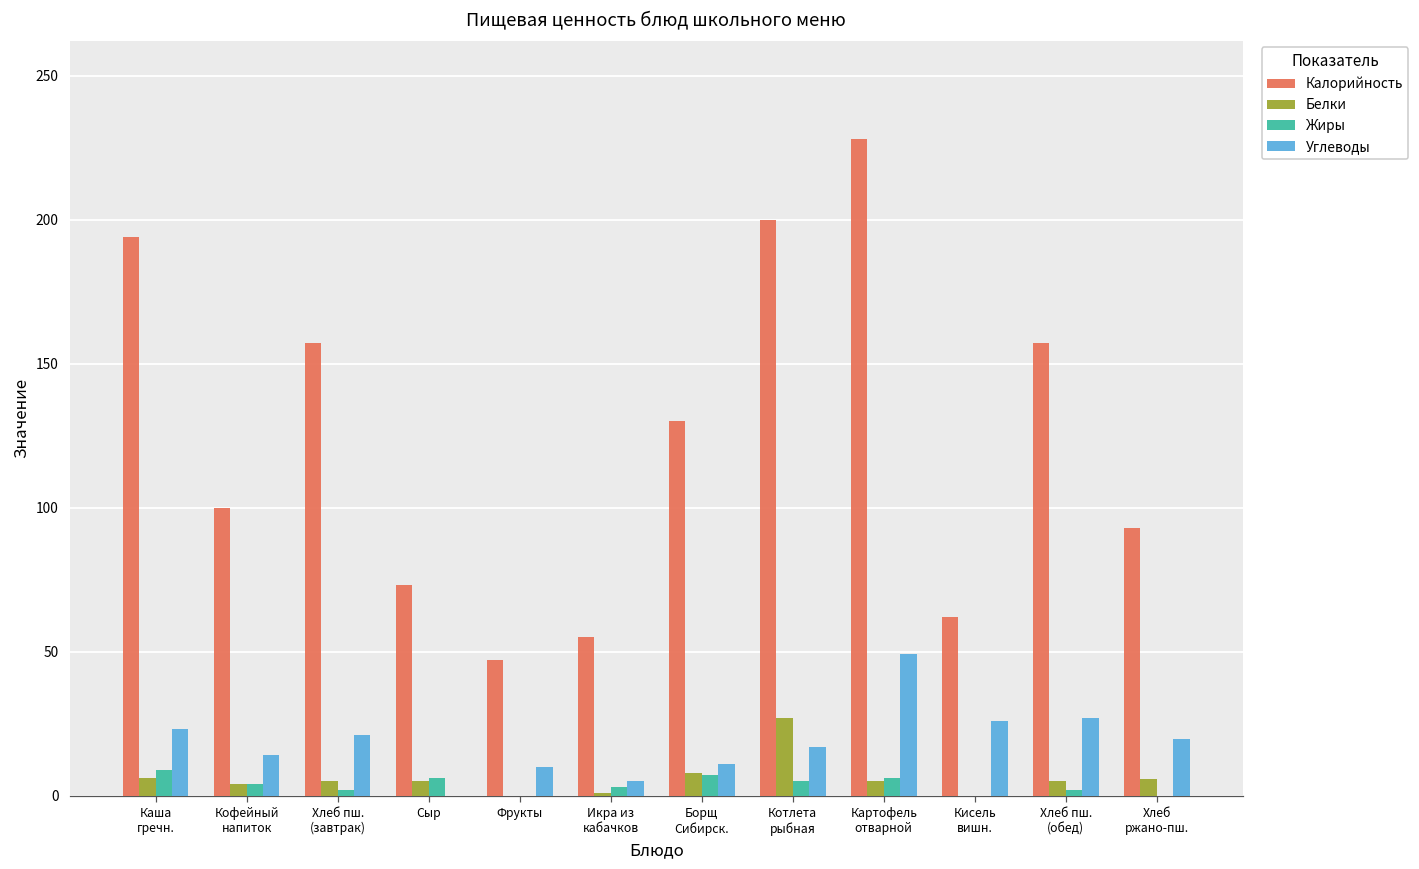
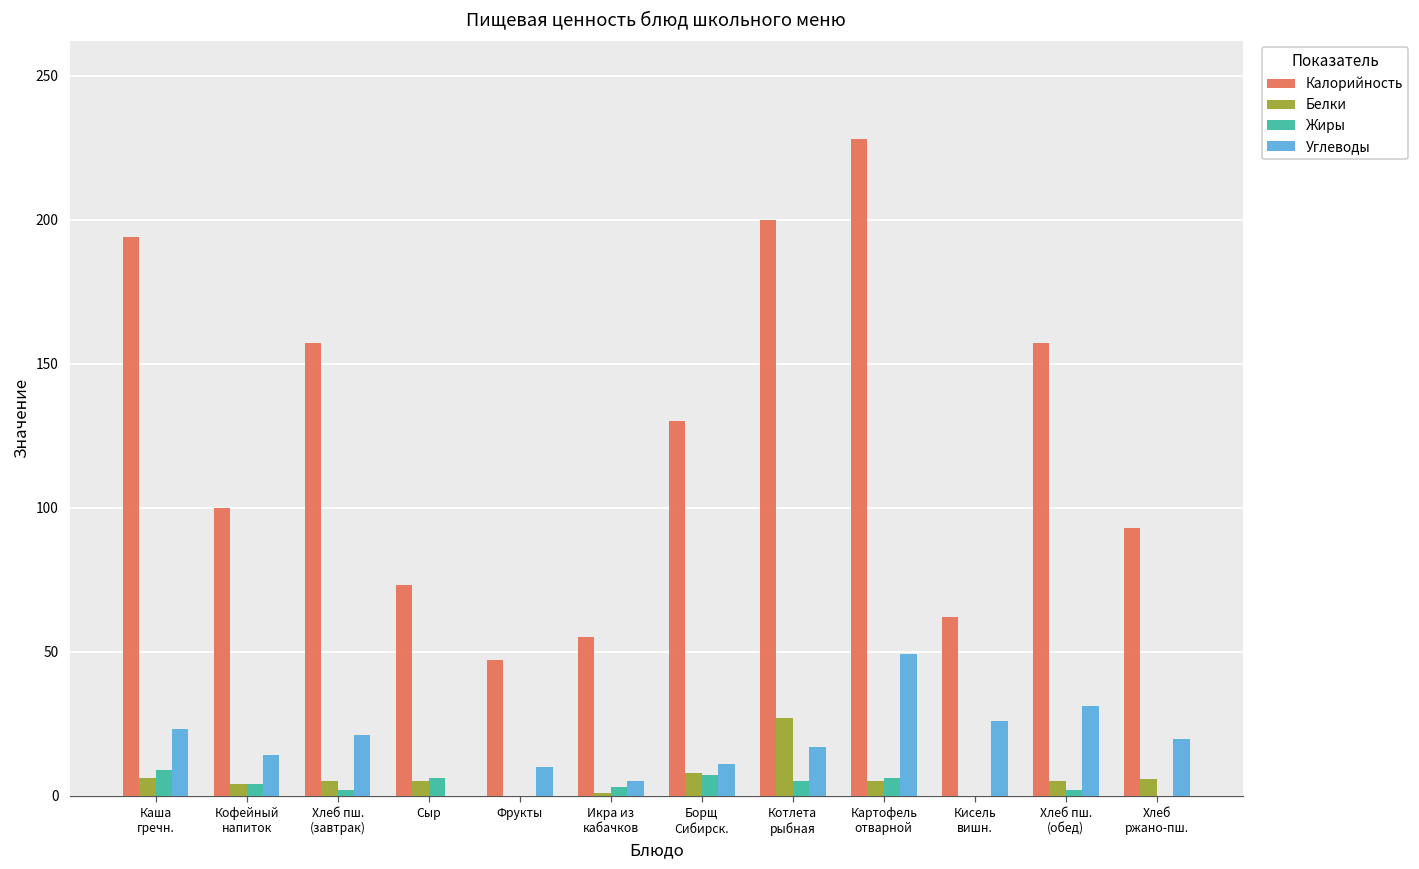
Углеводы, Хлеб пш. (обед): 27 -> 31
